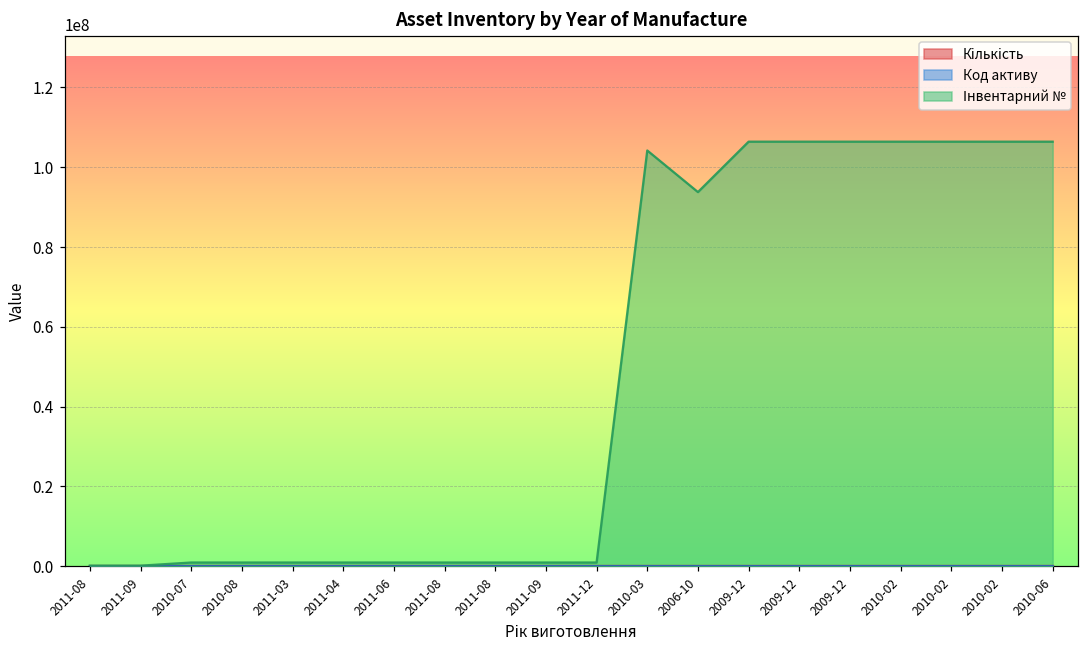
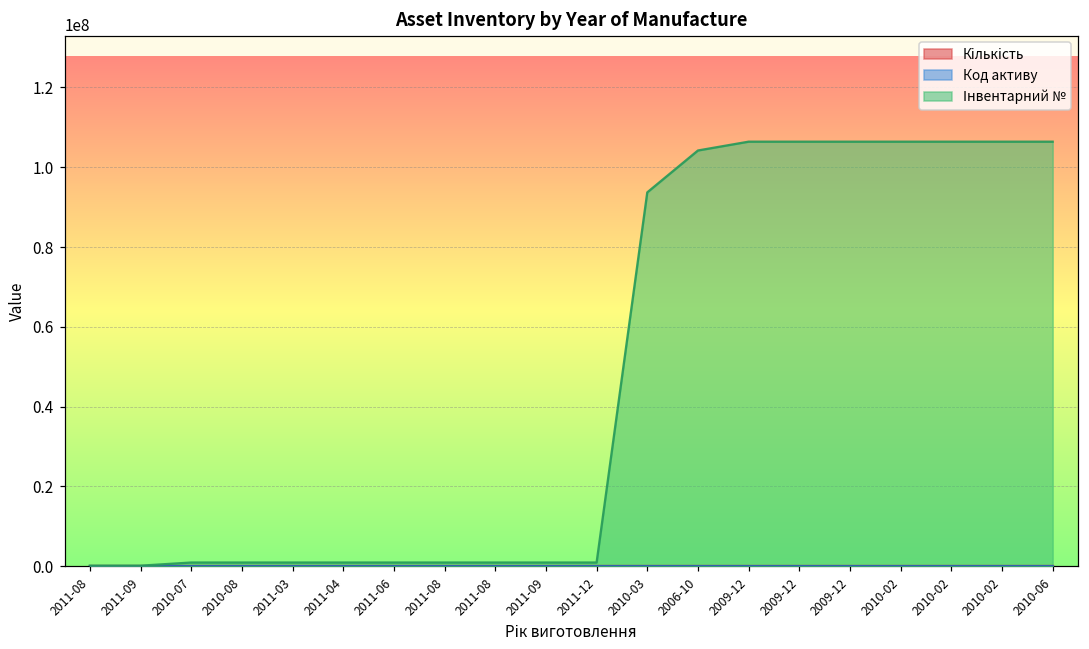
Інвентарний №, 2010-03: 104000000 -> 94000000
Інвентарний №, 2006-10: 94000000 -> 104000000
